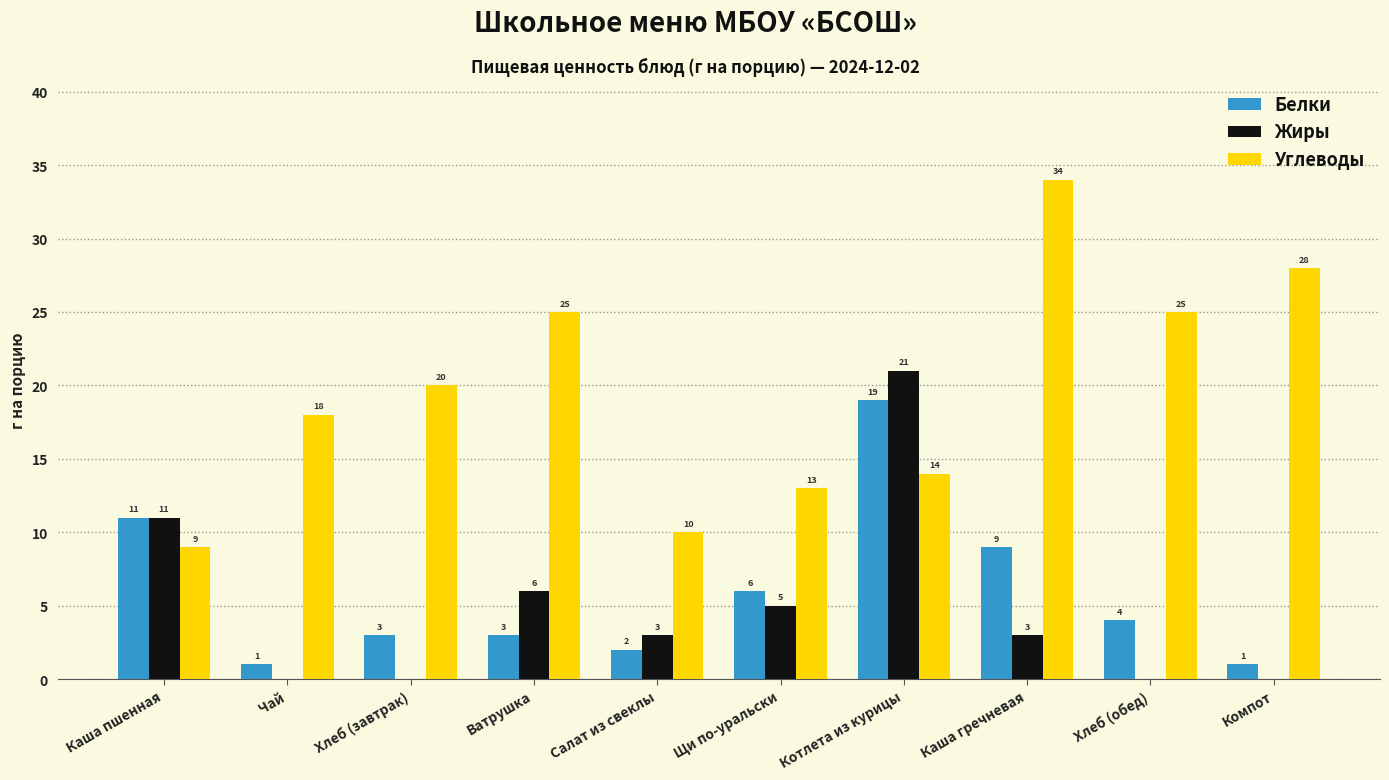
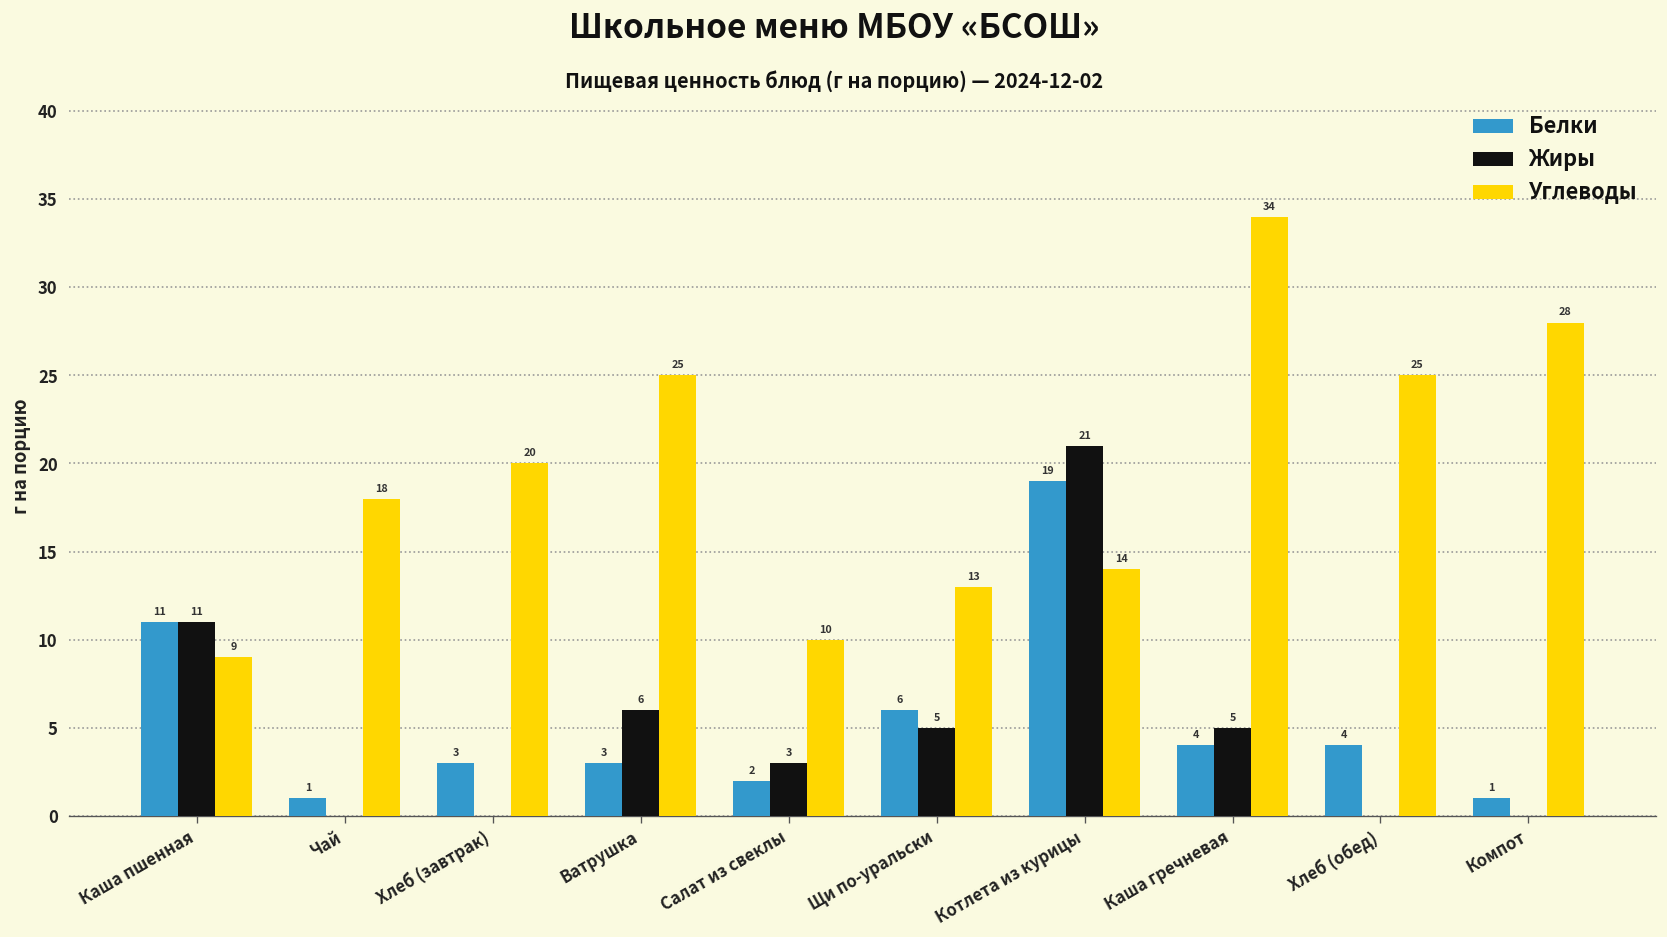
Белки, Каша гречневая: 9 -> 4
Жиры, Каша гречневая: 3 -> 5
